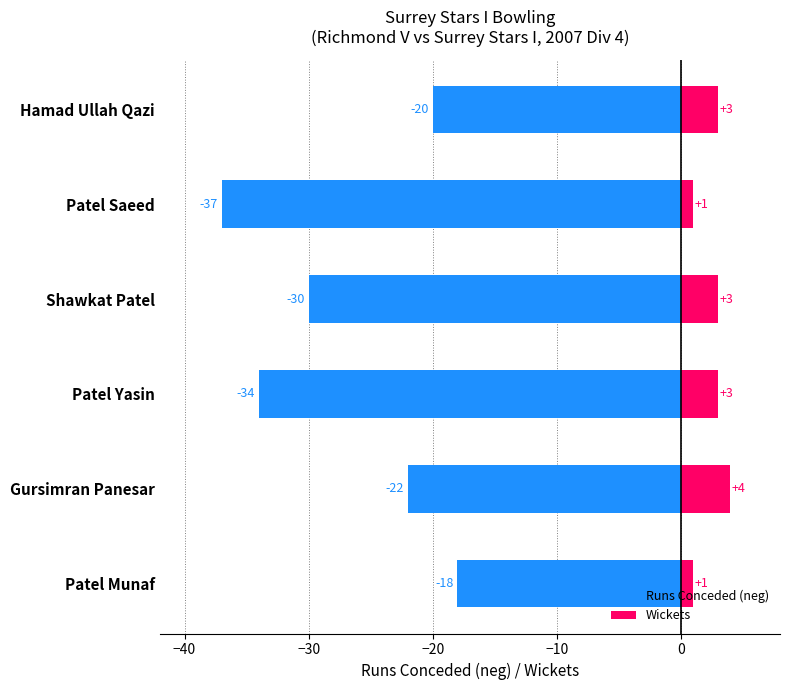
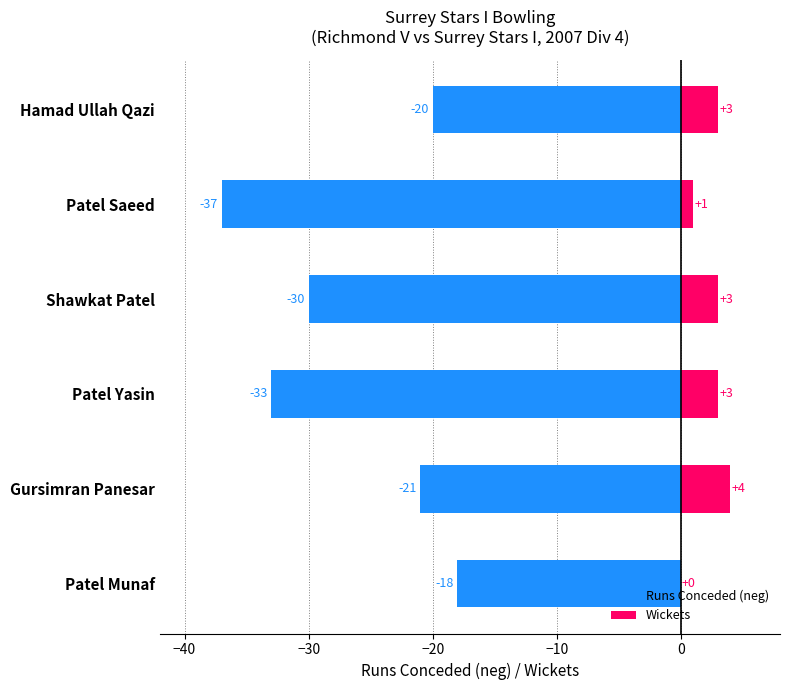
Runs Conceded (neg), Patel Yasin: -34 -> -33
Runs Conceded (neg), Gursimran Panesar: -22 -> -21
Wickets, Patel Munaf: +1 -> +0
